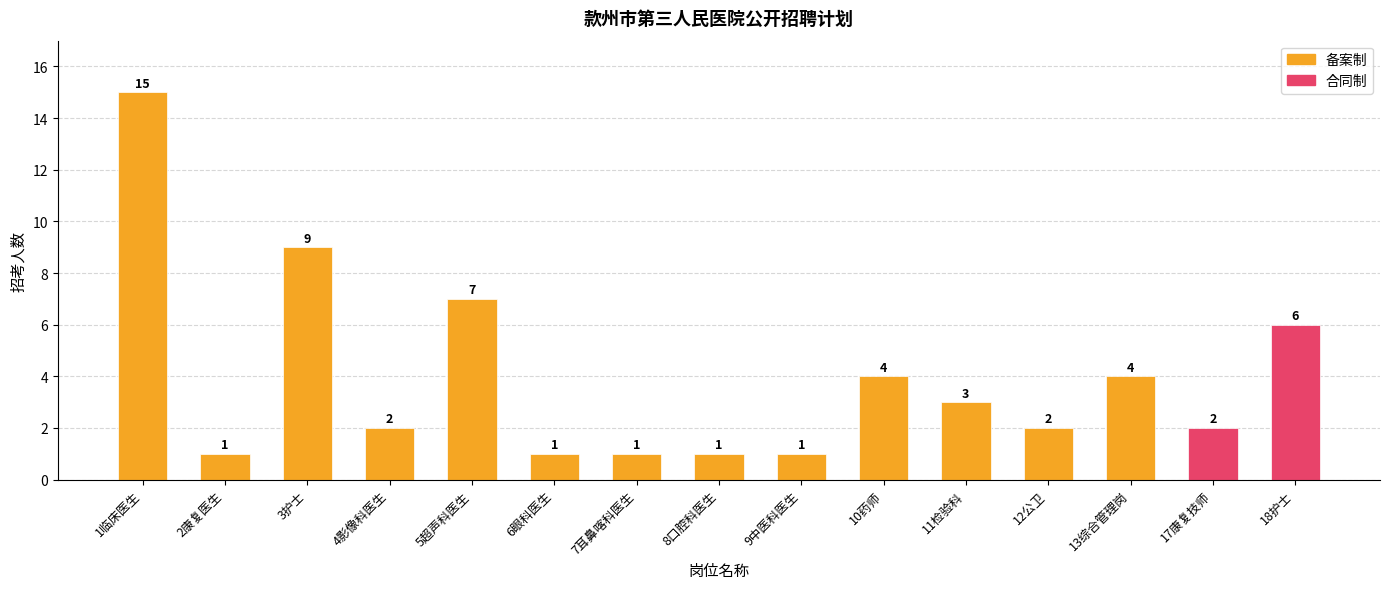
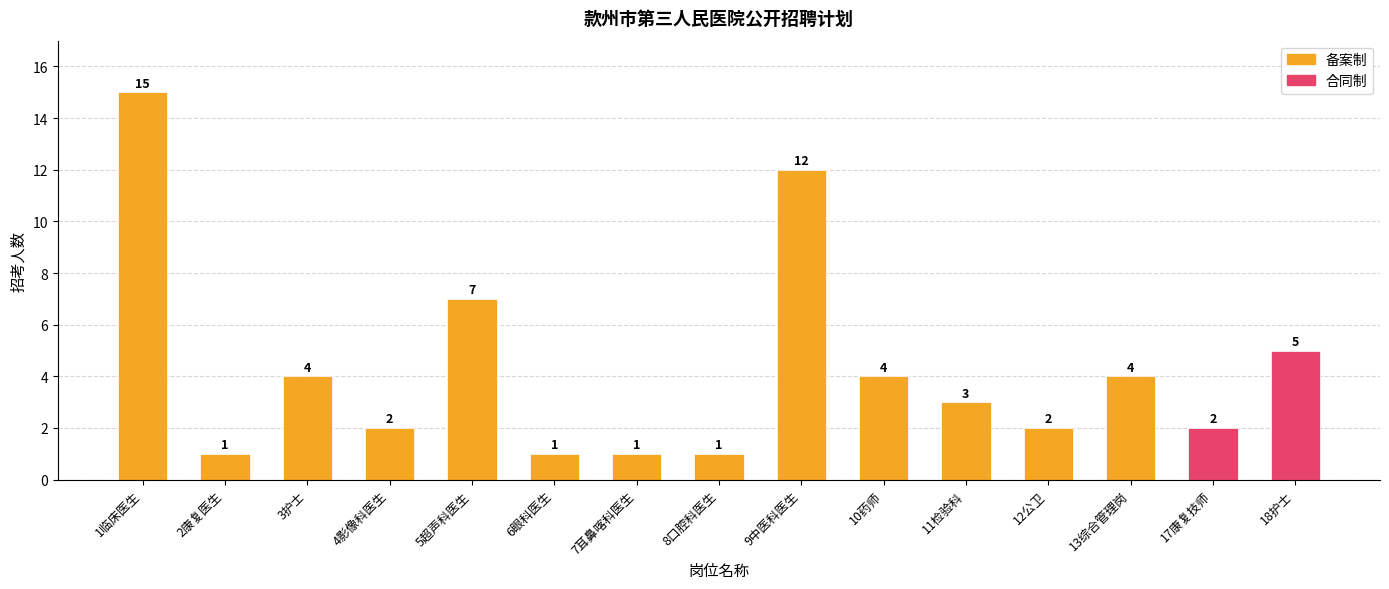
3护士: 9 -> 4
9中医科医生: 1 -> 12
18护士: 6 -> 5
